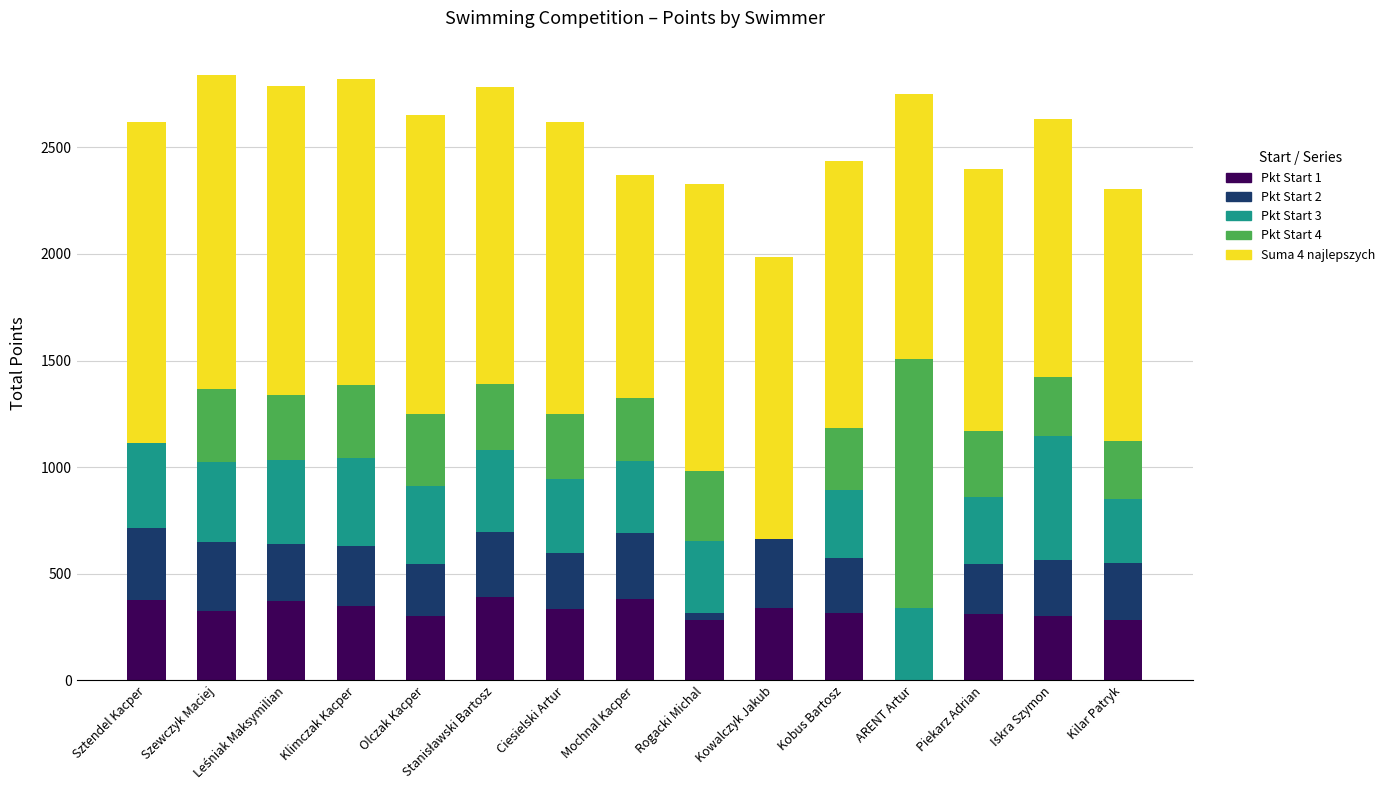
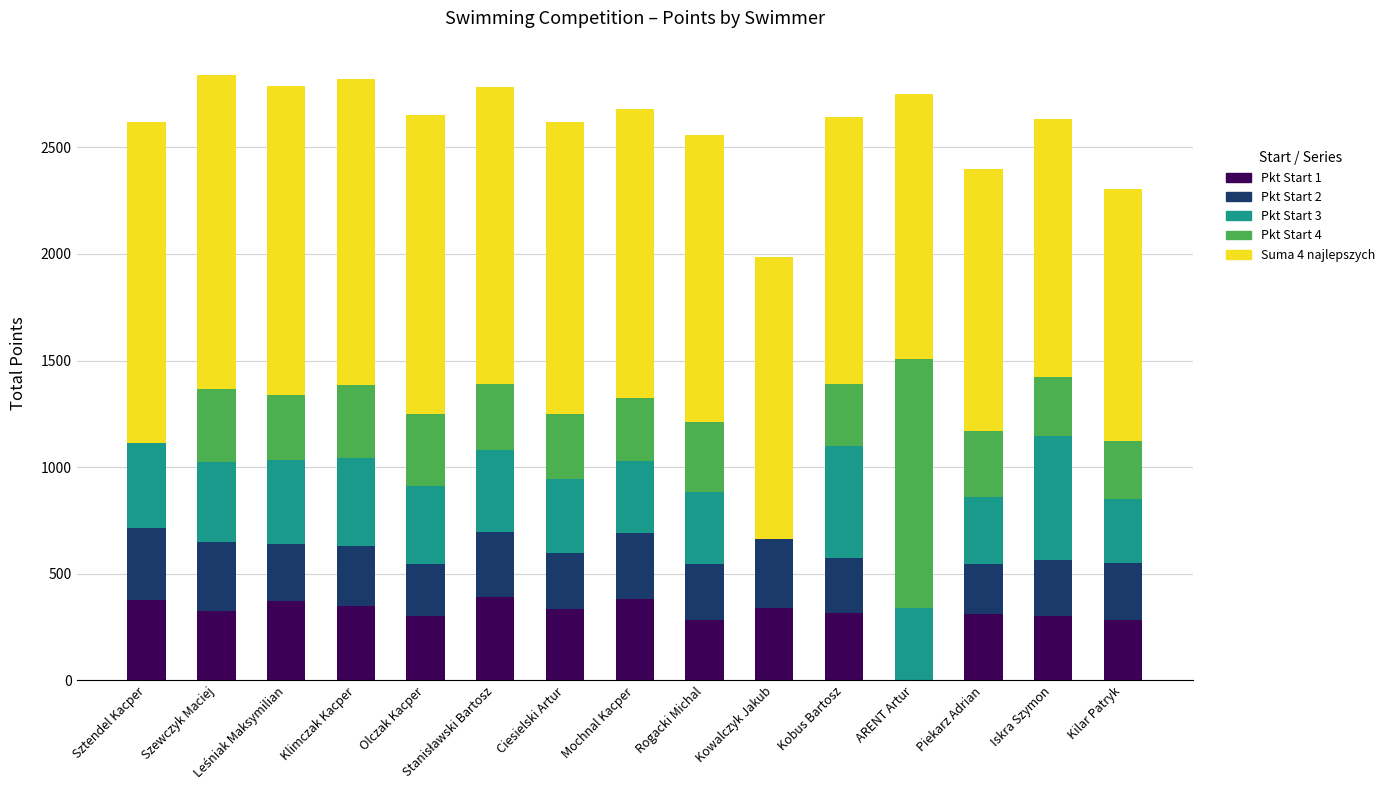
Suma 4 najlepszych, Mochnal Kacper: 1050 -> 1360
Pkt Start 2, Rogacki Michal: 30 -> 260
Pkt Start 3, Kobus Bartosz: 320 -> 530
